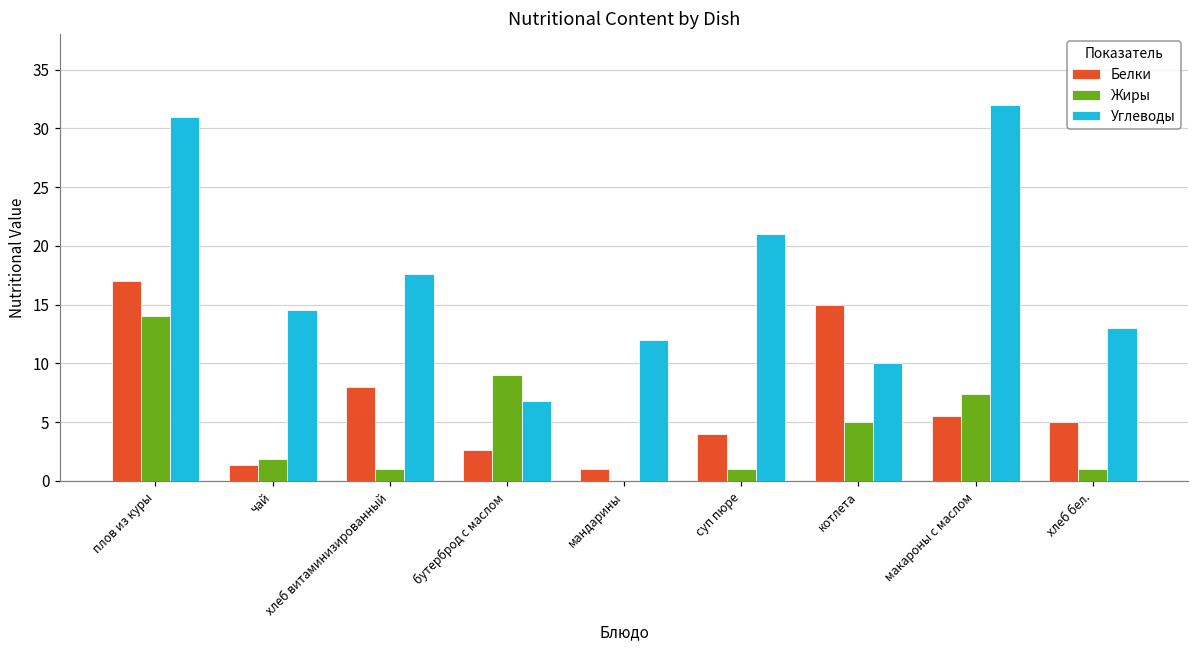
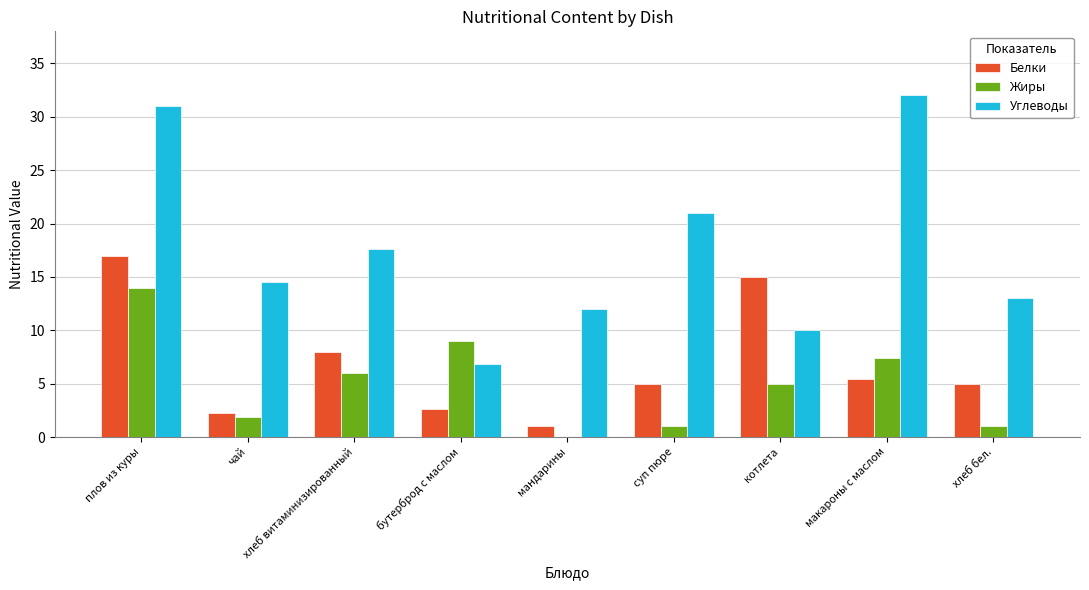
Белки, чай: 1.3 -> 2.3
Жиры, хлеб витаминизированный: 1 -> 6
Белки, суп пюре: 4 -> 5
